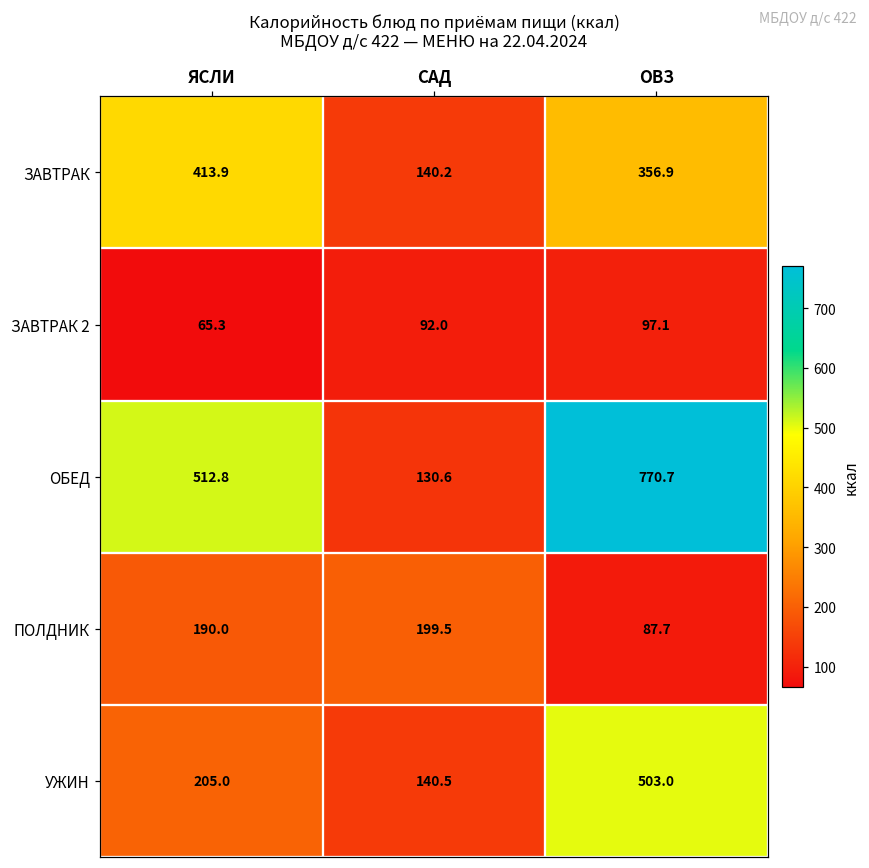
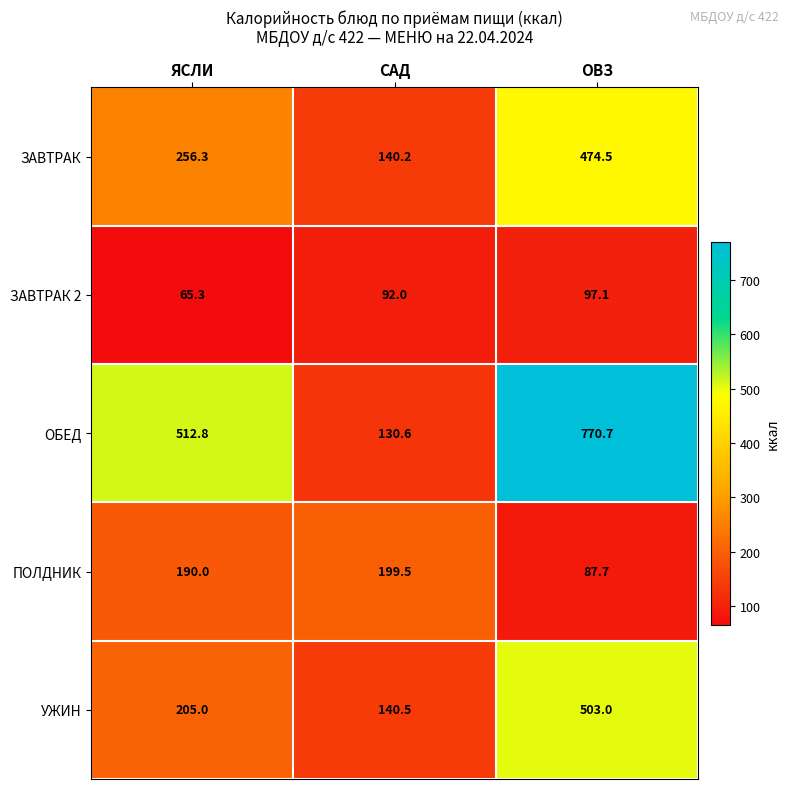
ЗАВТРАК, ЯСЛИ: 413.9 -> 256.3
ЗАВТРАК, ОВЗ: 356.9 -> 474.5
